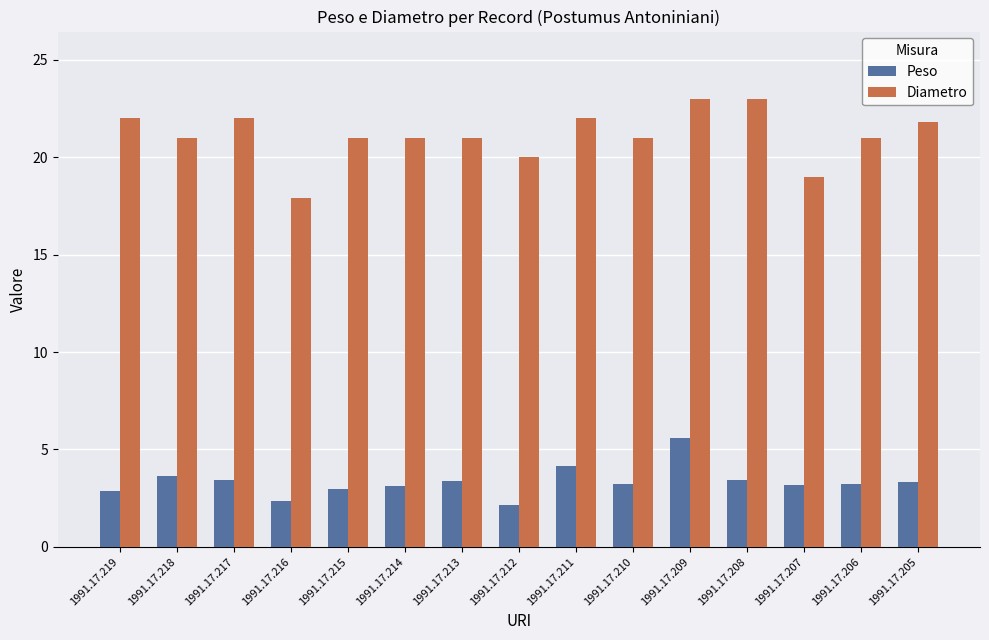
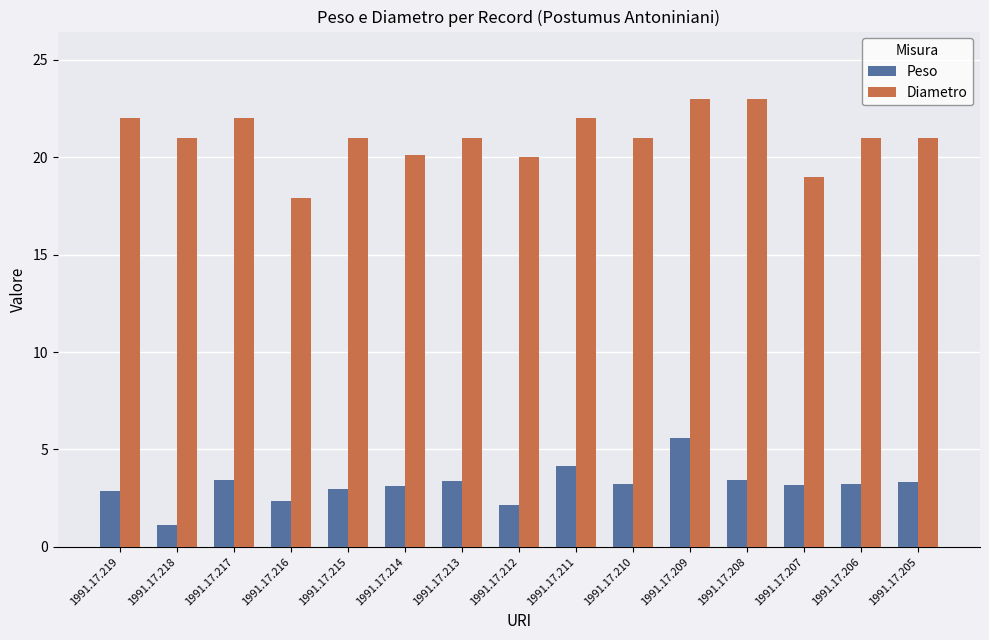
Peso, 1991.17.218: 3.6 -> 1.1
Diametro, 1991.17.214: 21.0 -> 20.1
Diametro, 1991.17.205: 21.8 -> 21.0
